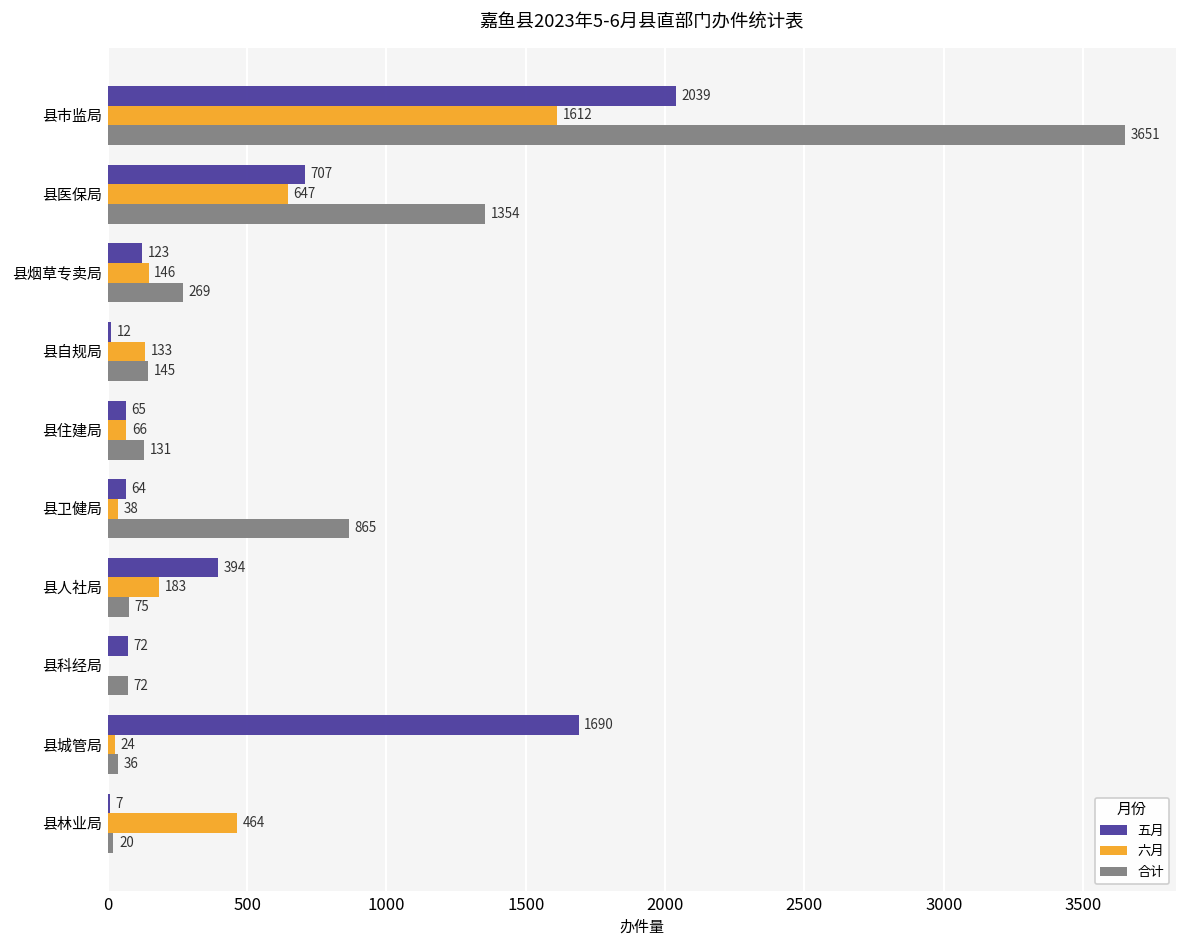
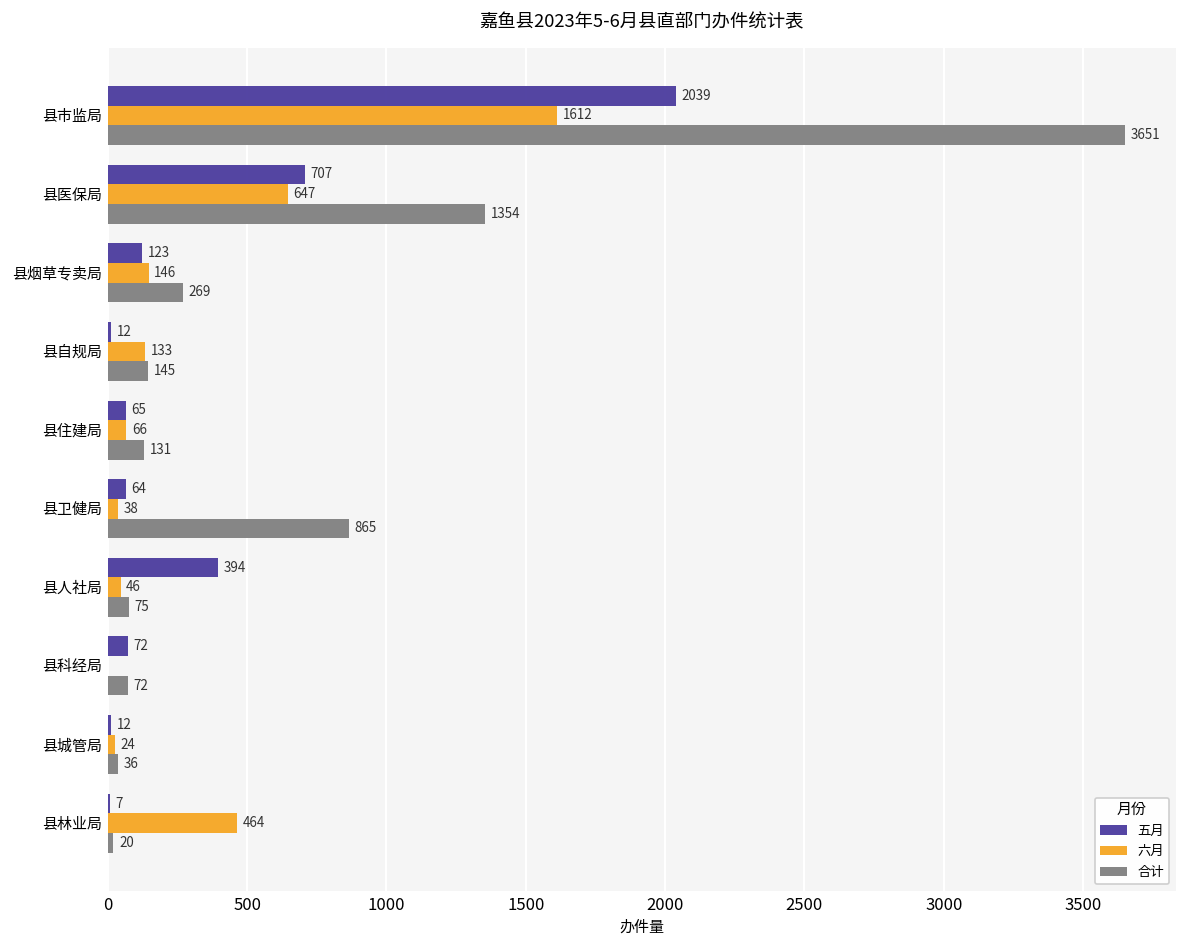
六月, 县人社局: 183 -> 46
五月, 县城管局: 1690 -> 12
